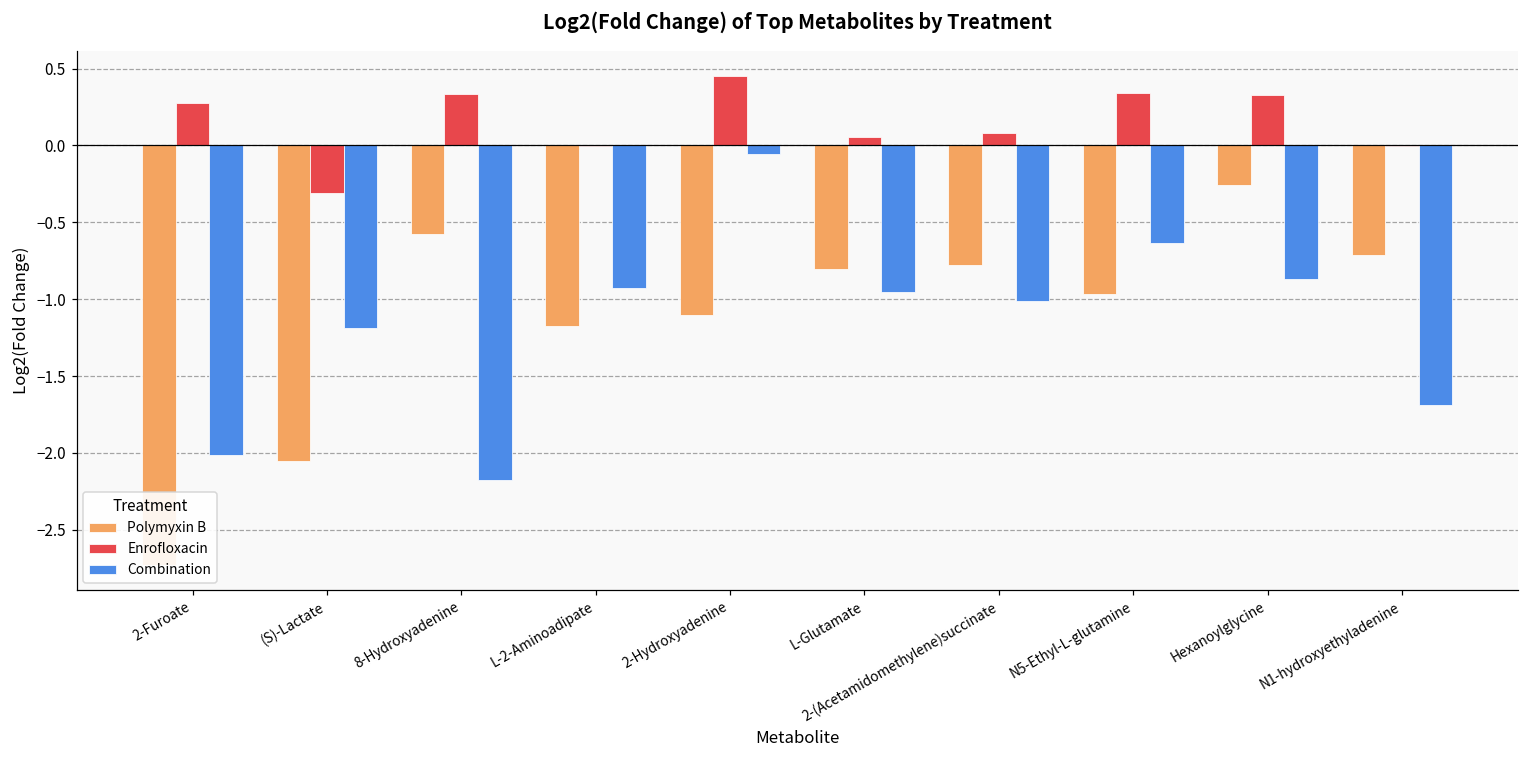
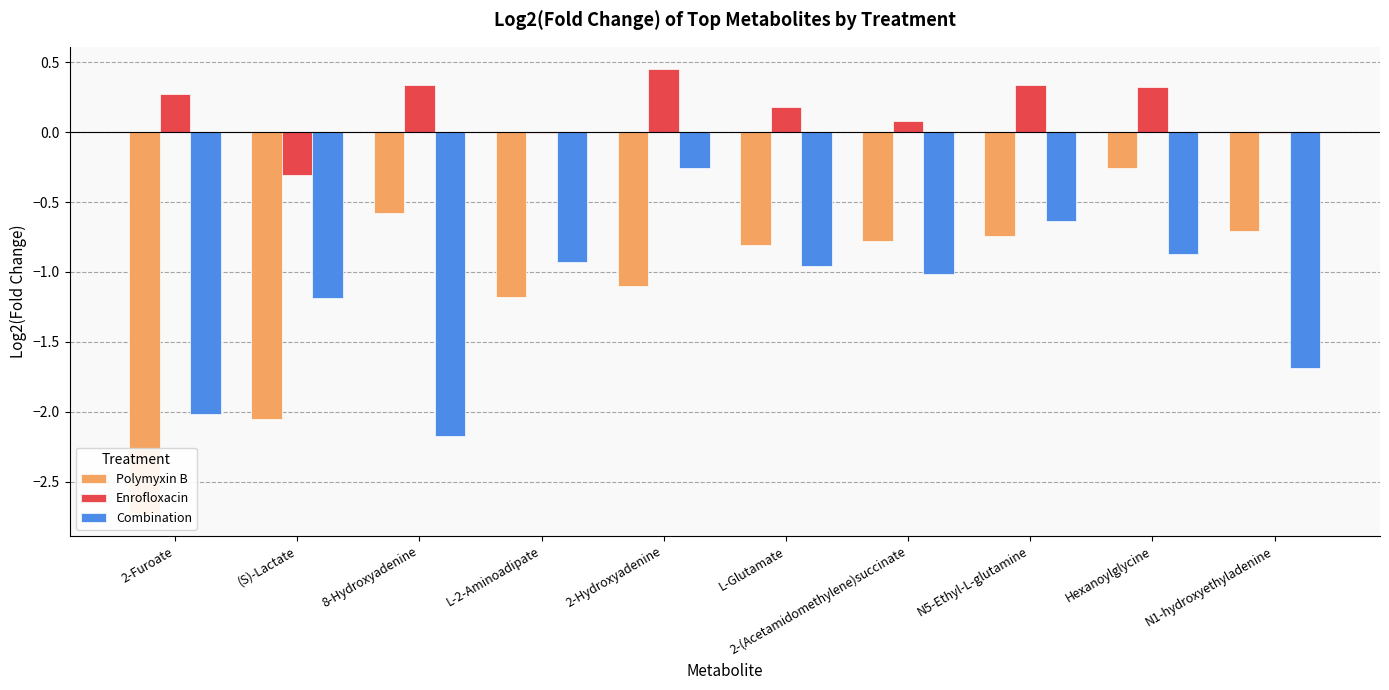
Combination, 2-Hydroxyadenine: -0.06 -> -0.25
Enrofloxacin, L-Glutamate: 0.06 -> 0.18
Polymyxin B, N5-Ethyl-L-glutamine: -0.96 -> -0.74
